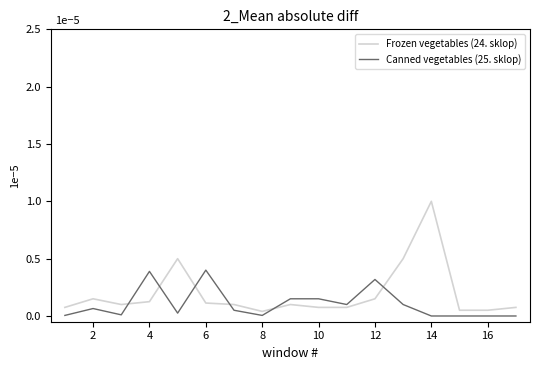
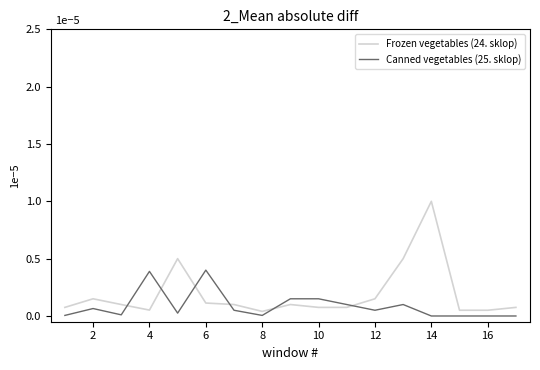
Frozen vegetables (24. sklop), 4: 0.13 -> 0.05
Canned vegetables (25. sklop), 12: 0.32 -> 0.05
